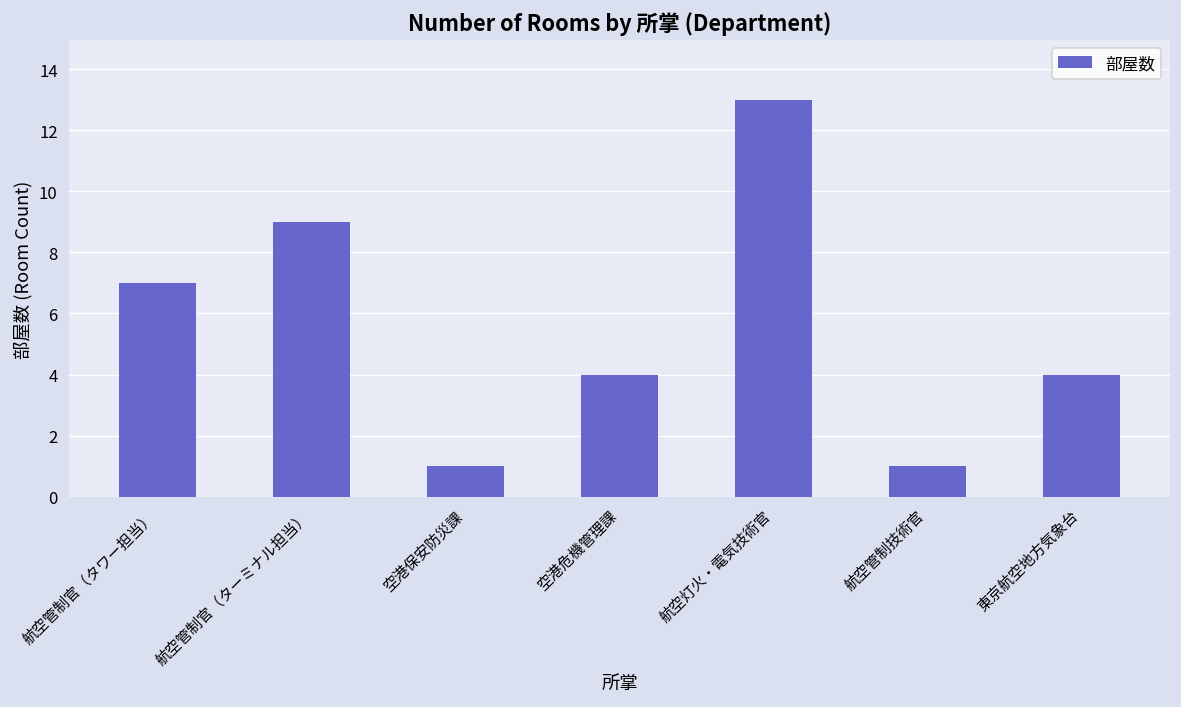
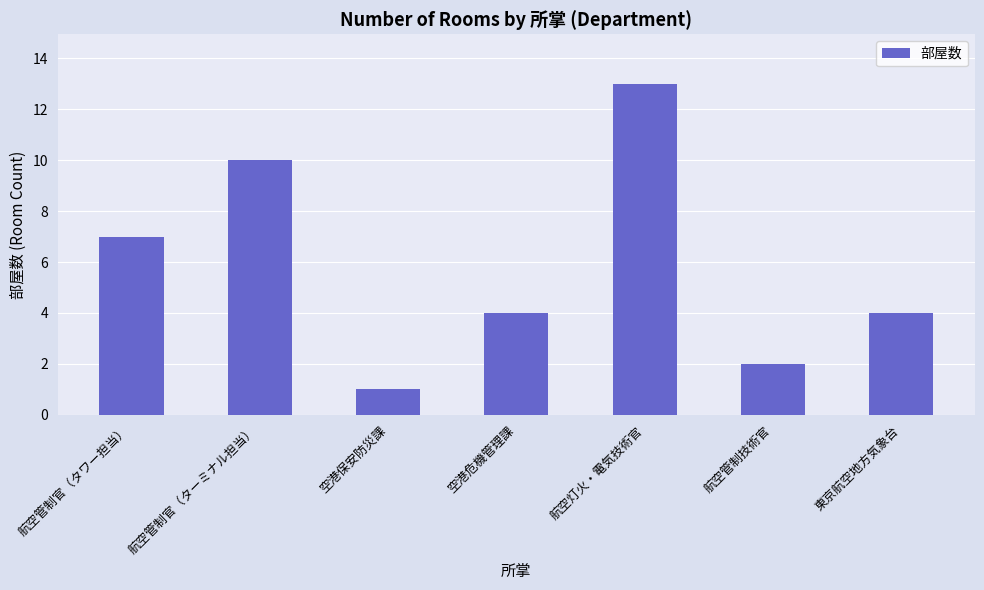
航空管制官（ターミナル担当）: 9 -> 10
航空管制技術官: 1 -> 2
